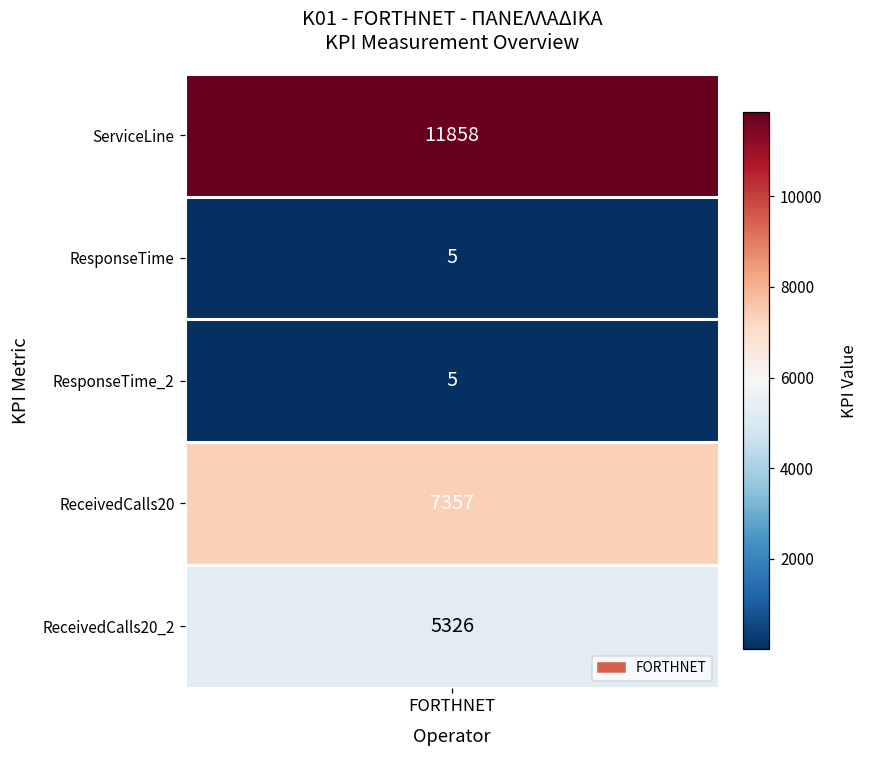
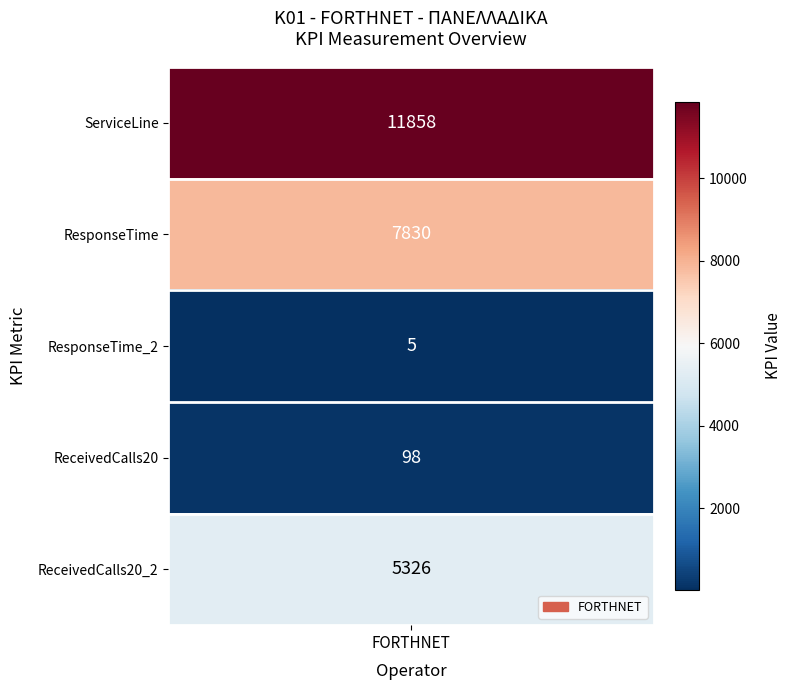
ResponseTime, FORTHNET: 5 -> 7830
ReceivedCalls20, FORTHNET: 7357 -> 98
